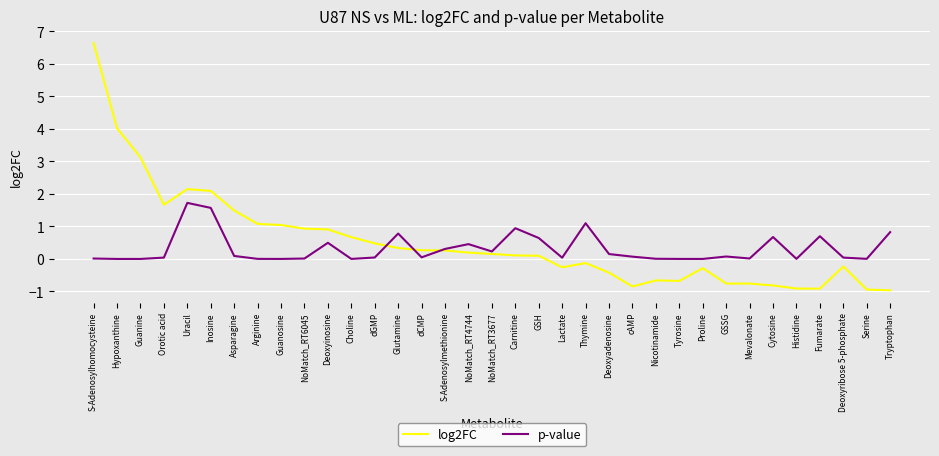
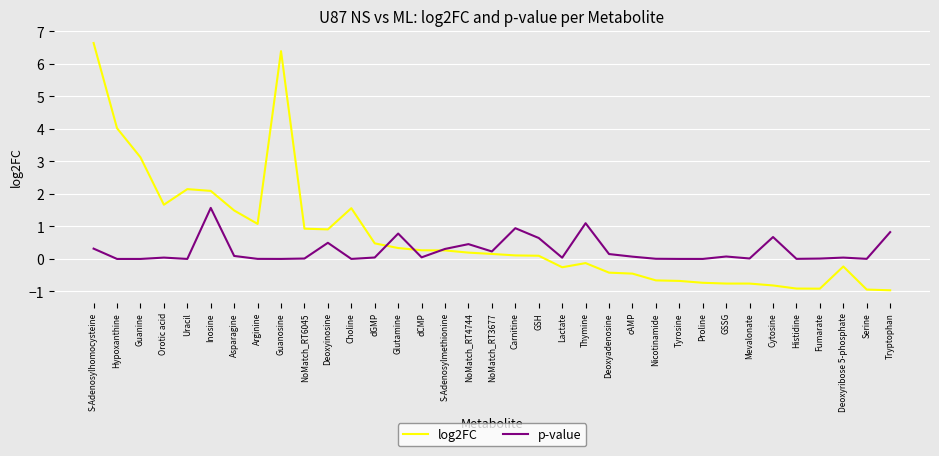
p-value, S-Adenosylhomocysteine: 0.0 -> 0.3
p-value, Uracil: 1.7 -> 0.0
log2FC, Guanosine: 1.0 -> 6.4
log2FC, Choline: 0.7 -> 1.6
log2FC, cAMP: -0.8 -> -0.5
log2FC, Proline: -0.3 -> -0.7
p-value, Fumarate: 0.7 -> 0.0
